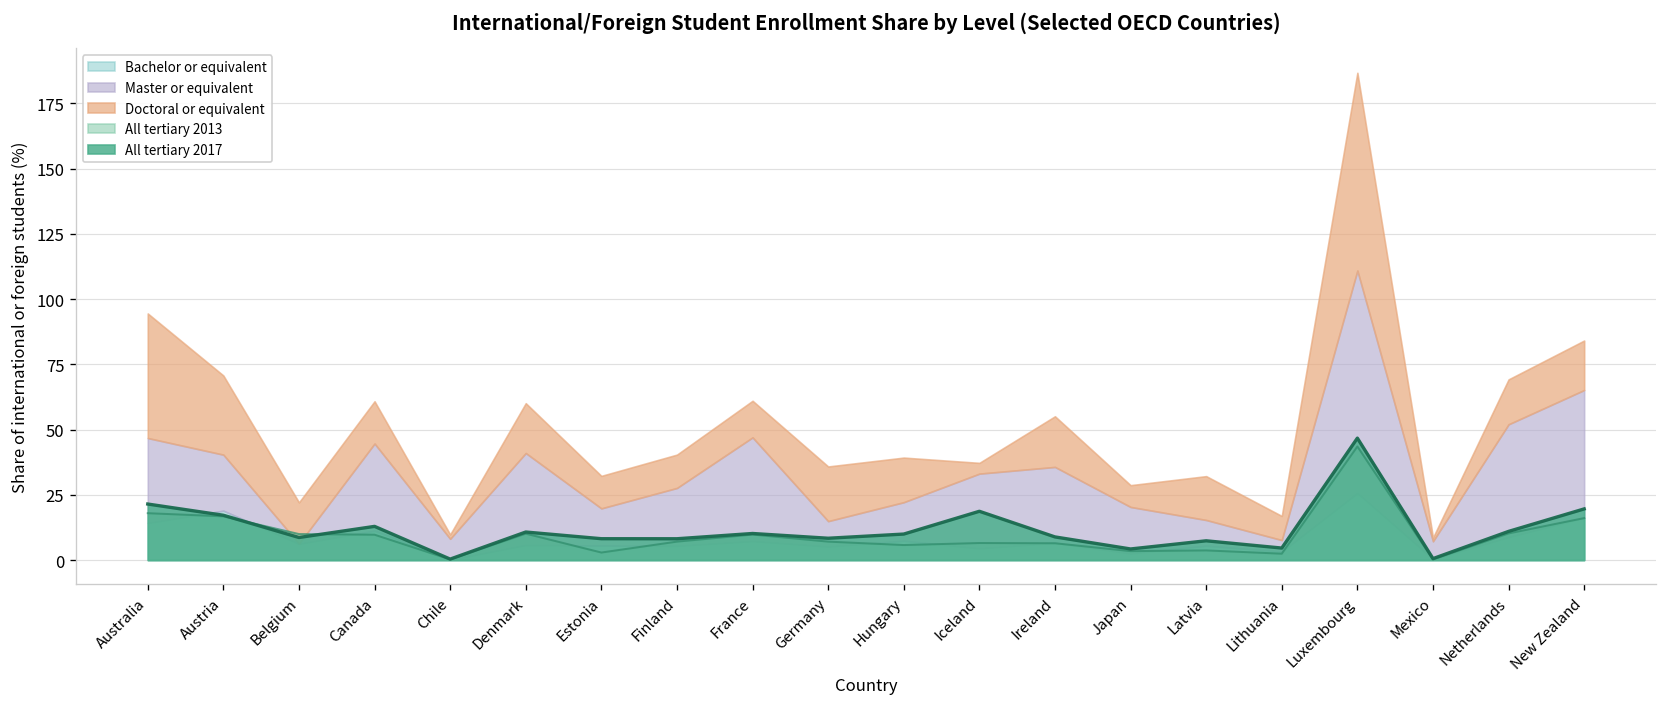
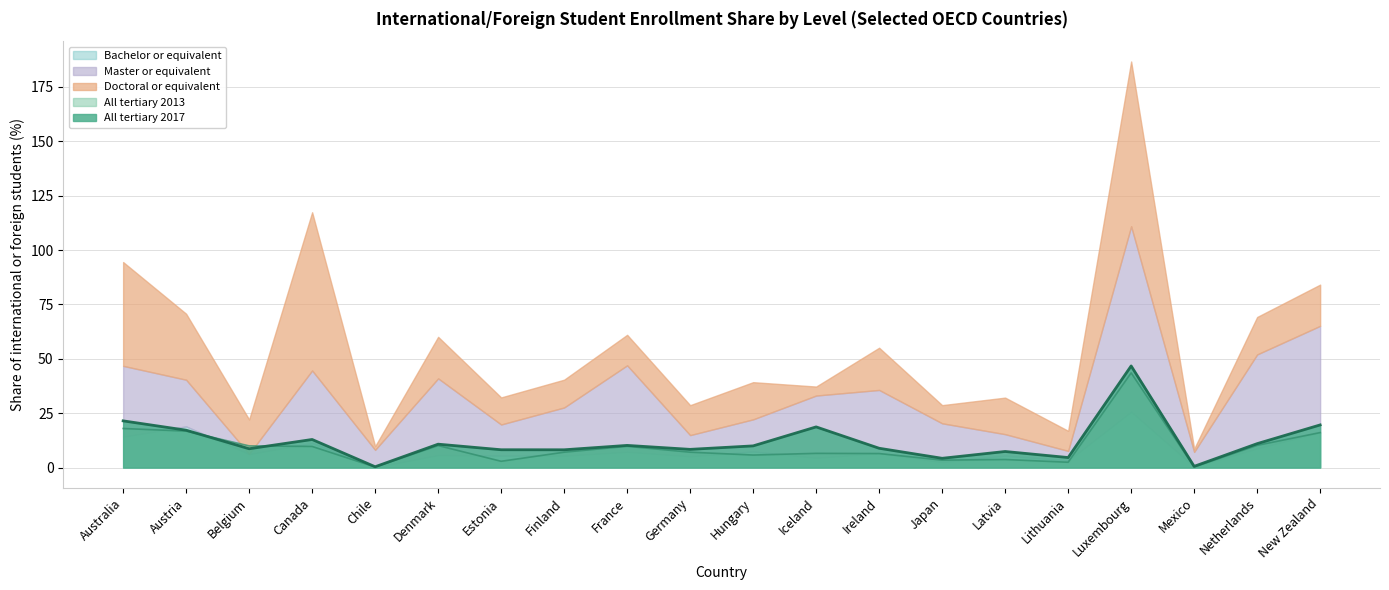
Doctoral or equivalent, Canada: 16 -> 73
Doctoral or equivalent, Germany: 21 -> 14
